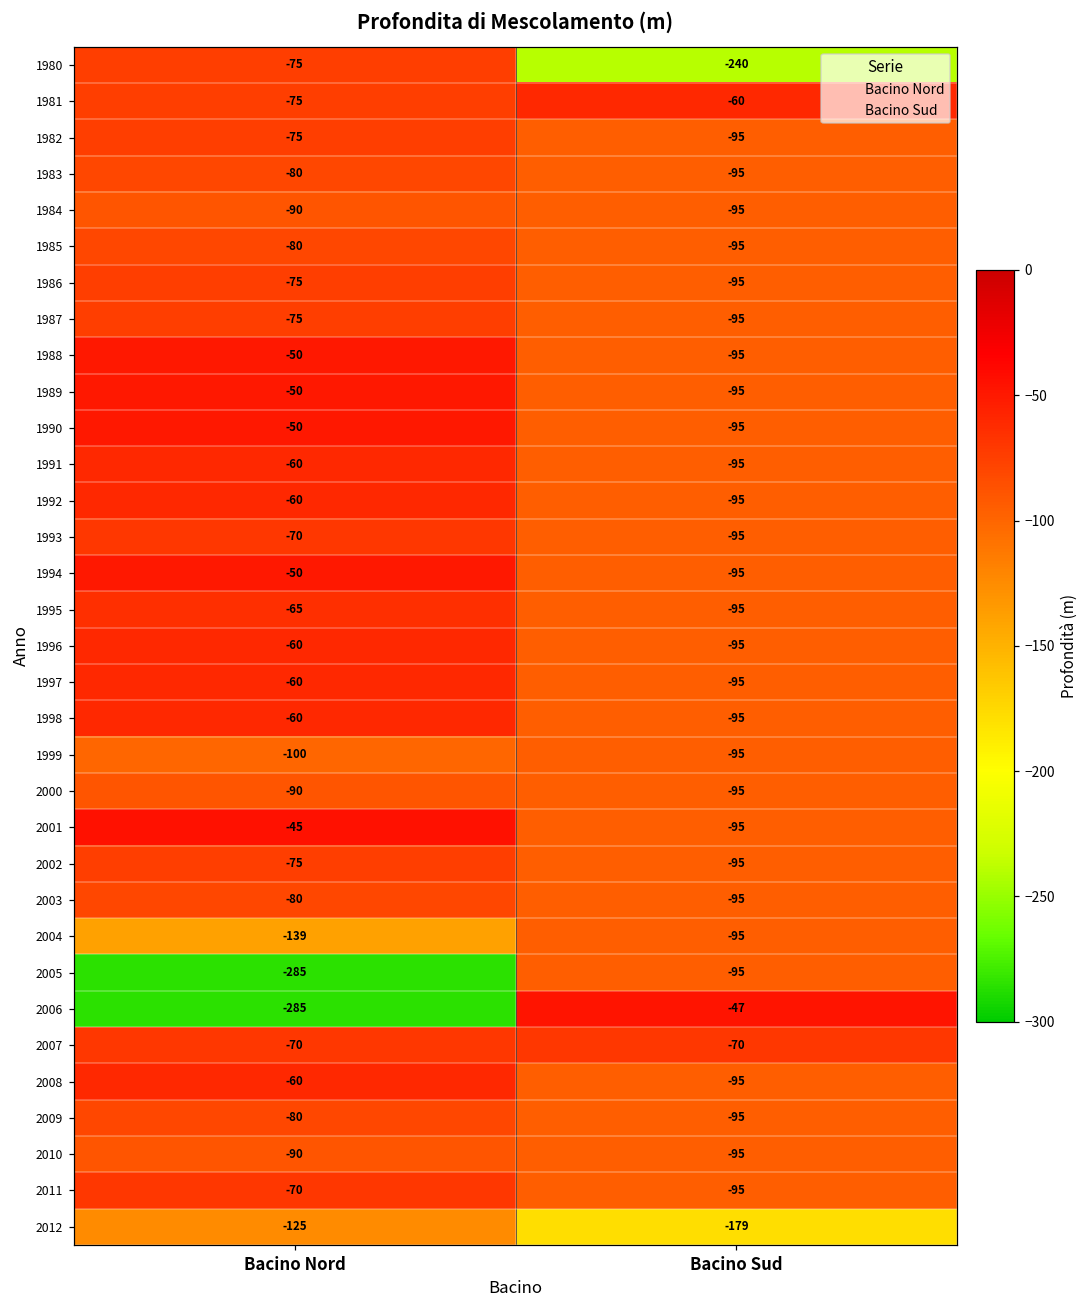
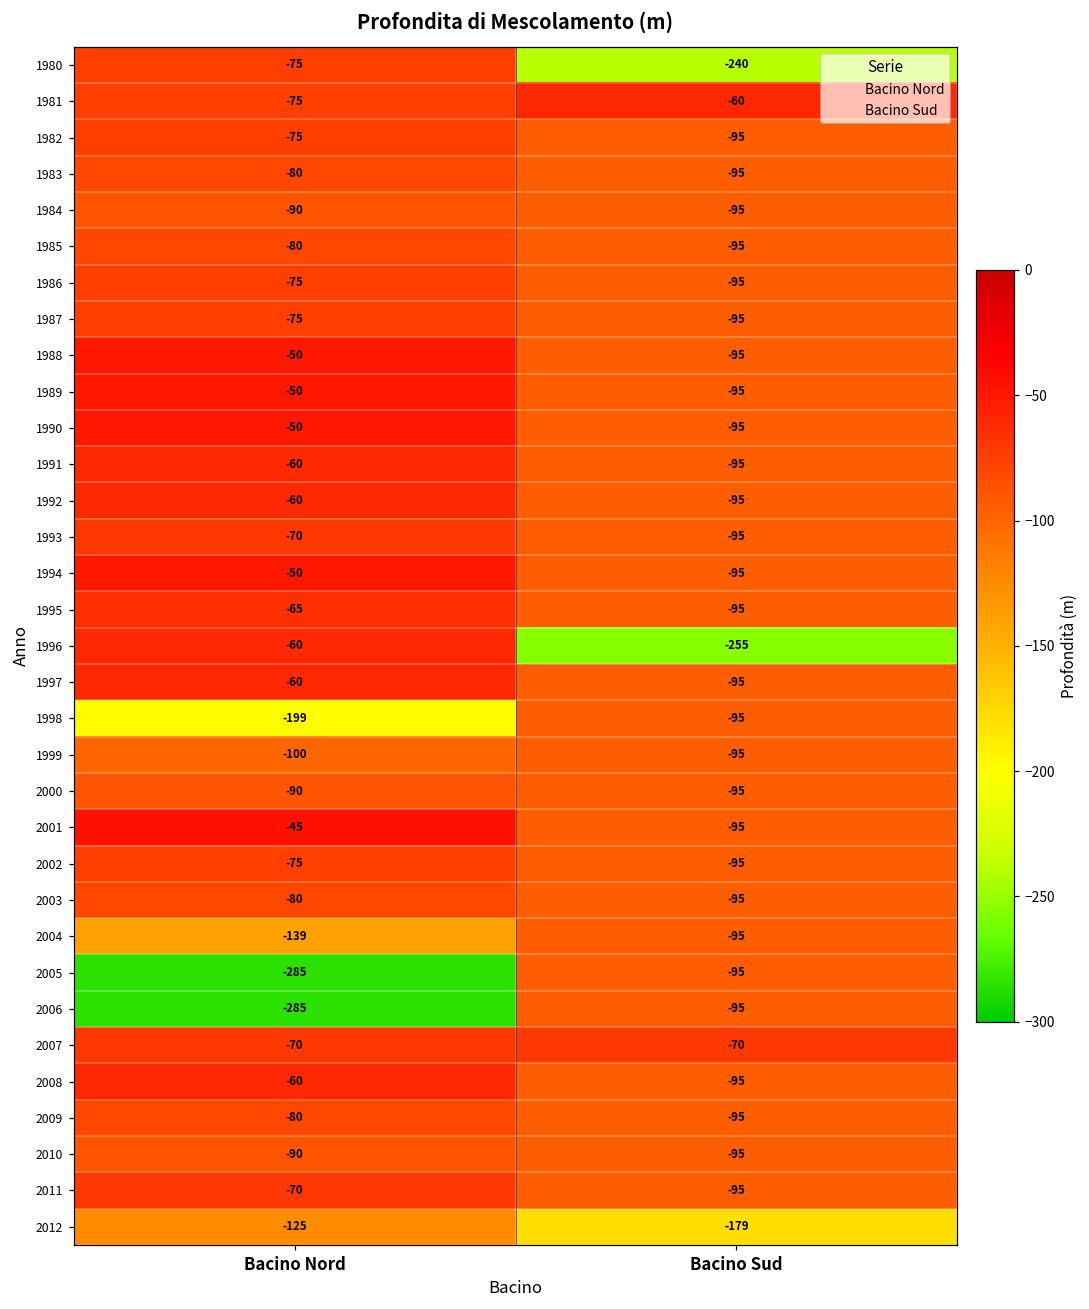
1996, Bacino Sud: -95 -> -255
1998, Bacino Nord: -60 -> -199
2006, Bacino Sud: -47 -> -95
